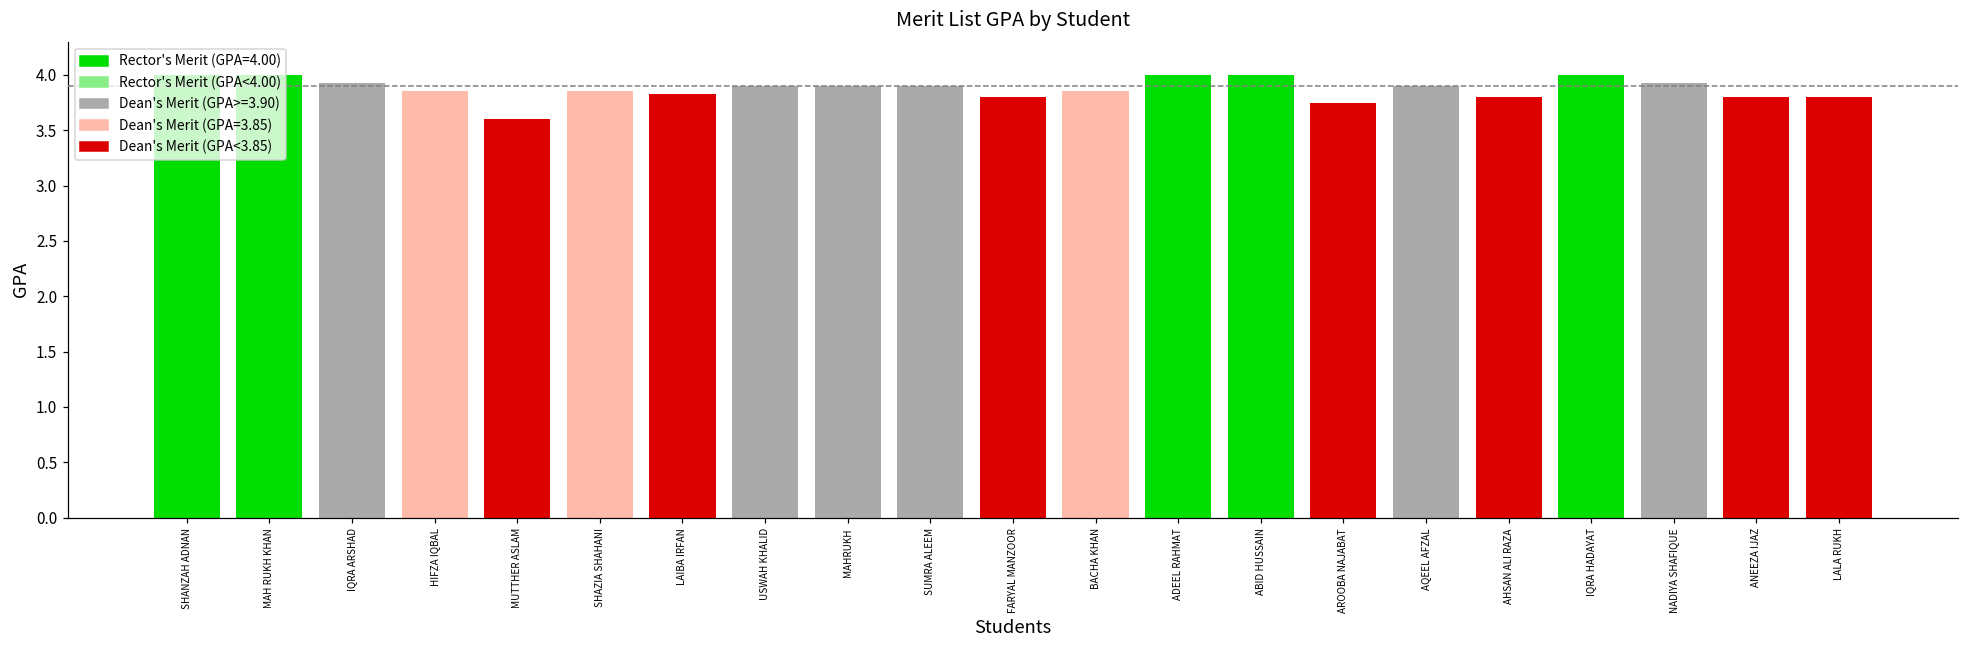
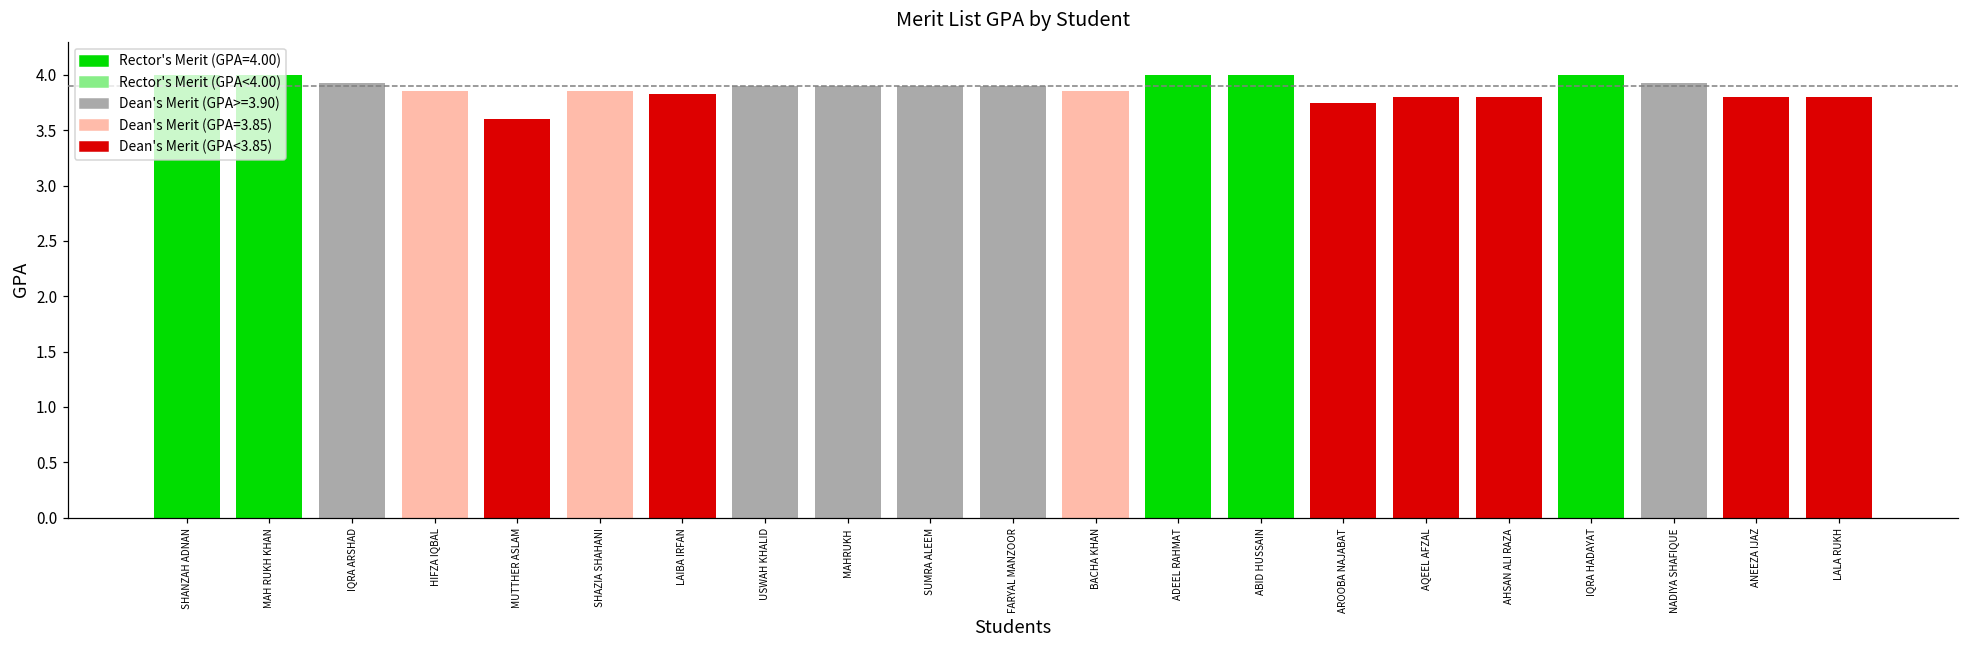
FARYAL MANZOOR: 3.8 -> 3.9
AQEEL AFZAL: 3.9 -> 3.8
